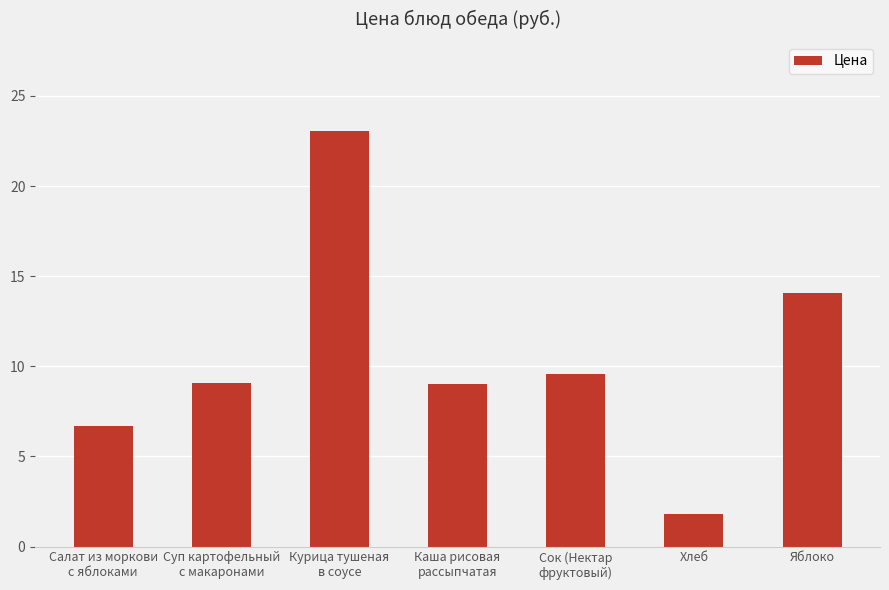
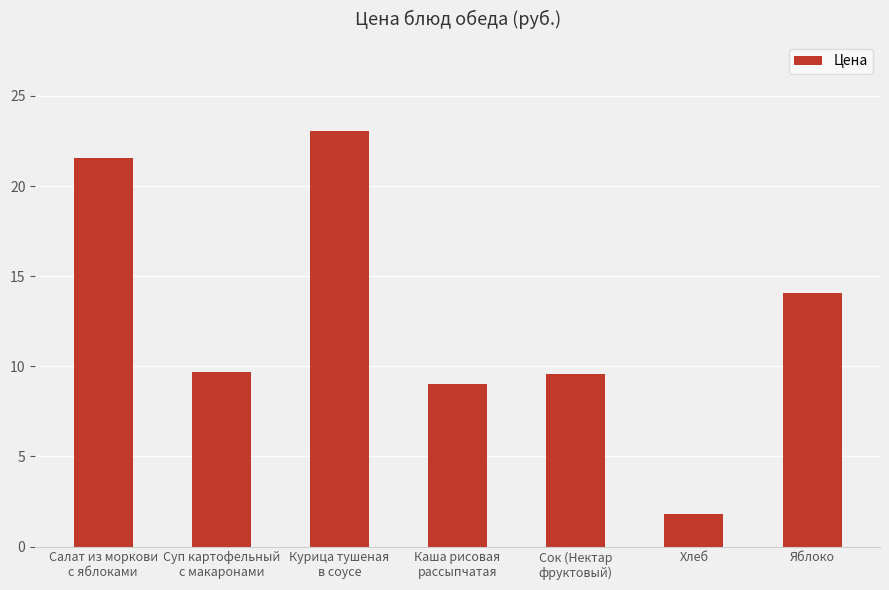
Салат из моркови с яблоками: 6.7 -> 21.5
Суп картофельный с макаронами: 9.1 -> 9.7
